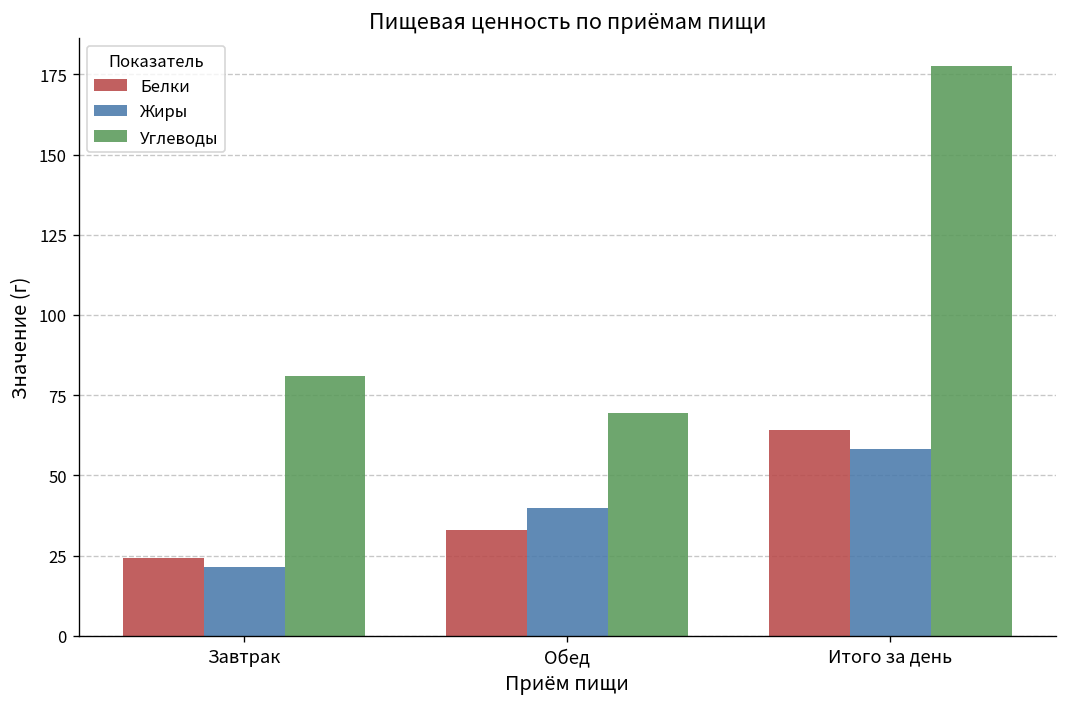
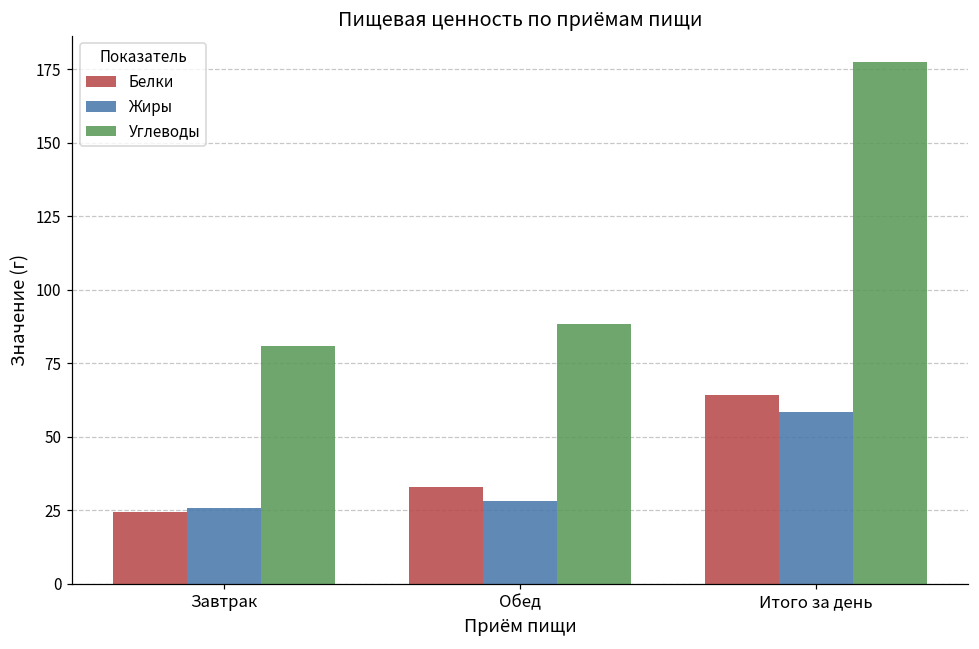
Жиры, Завтрак: 22 -> 26
Жиры, Обед: 40 -> 28
Углеводы, Обед: 69 -> 88
